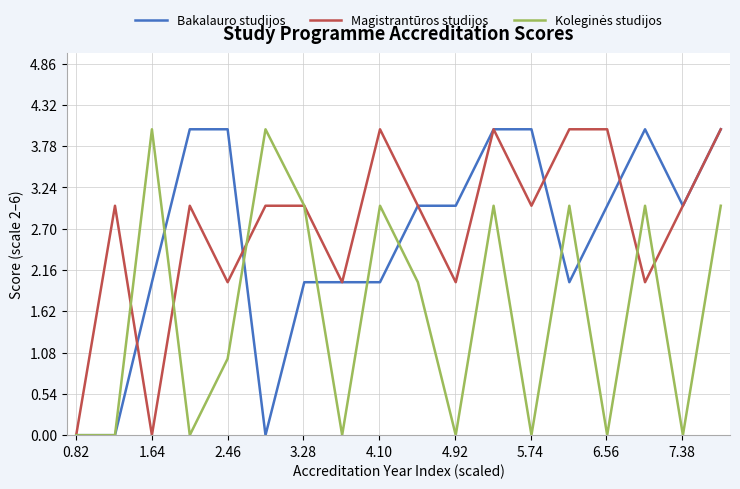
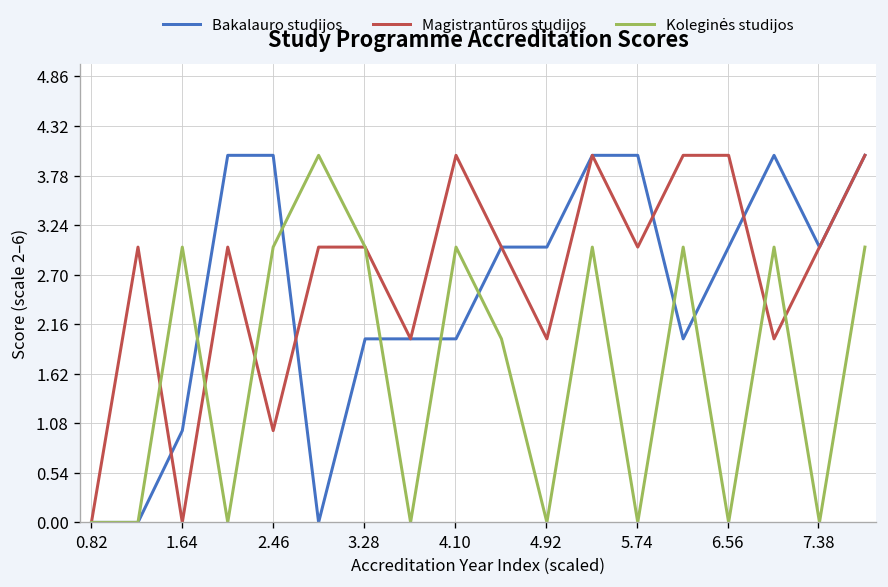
Bakalauro studijos, 1.64: 2 -> 1
Koleginės studijos, 1.64: 4 -> 3
Magistrantūros studijos, 2.46: 2 -> 1
Koleginės studijos, 2.46: 1 -> 3
